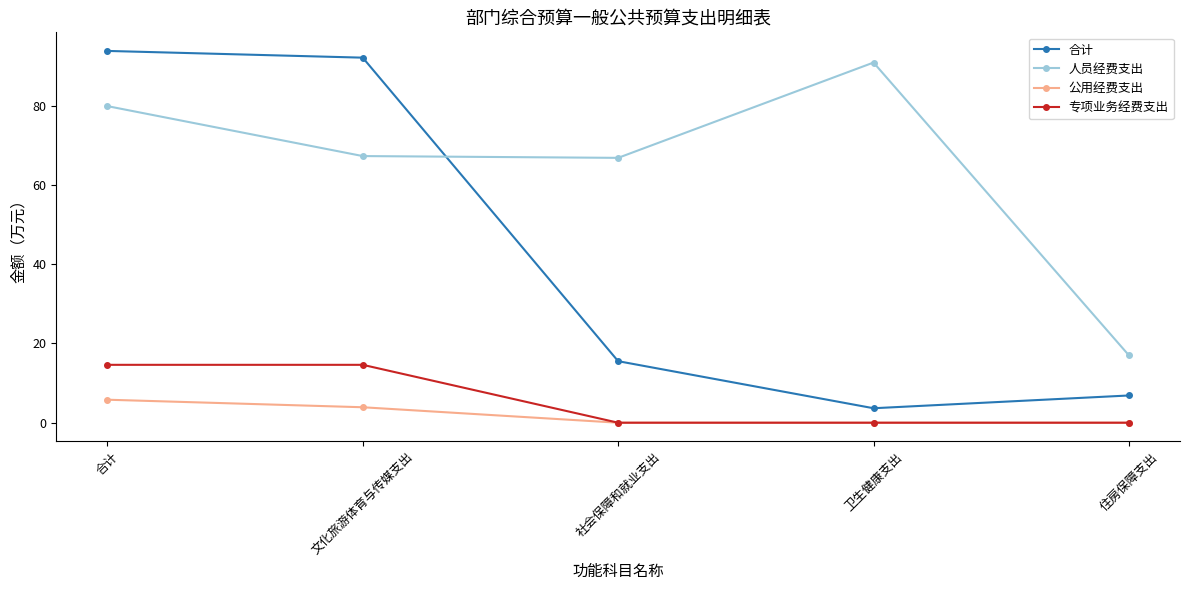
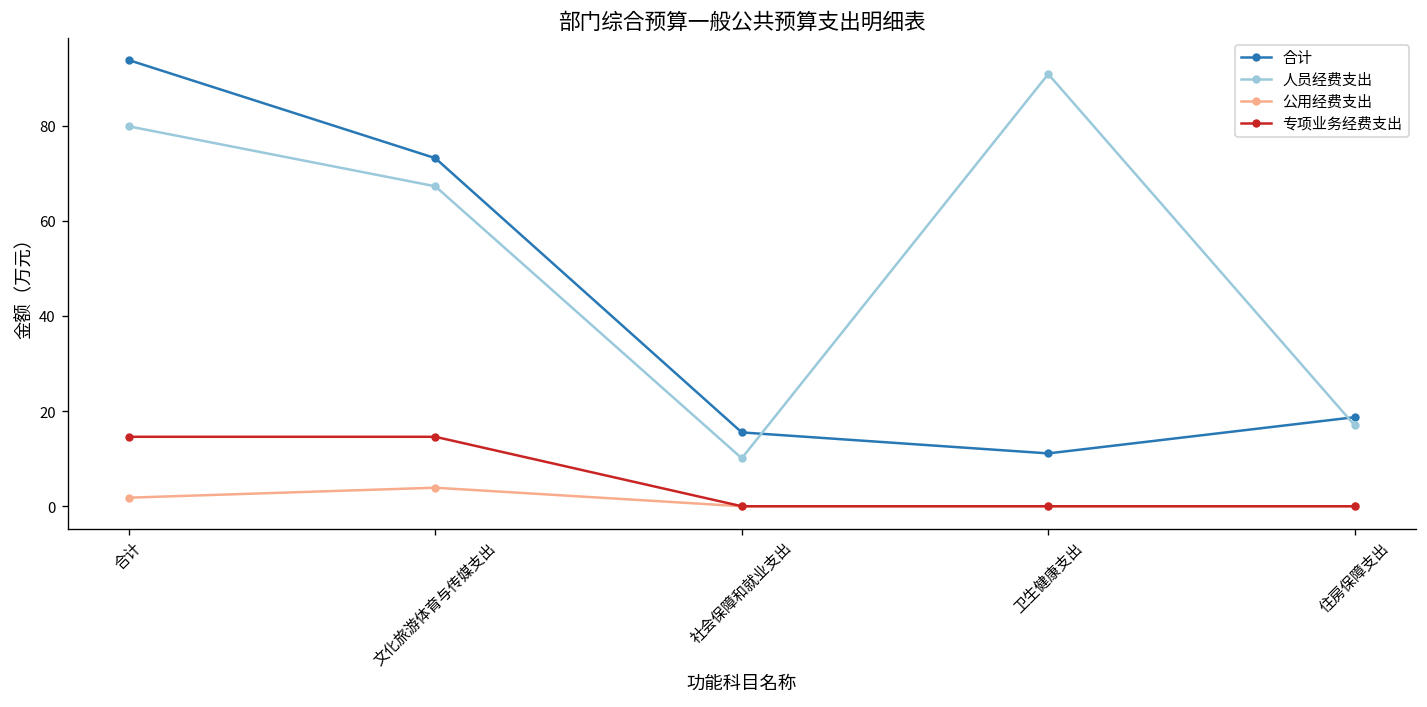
公用经费支出, 合计: 6 -> 2
合计, 文化旅游体育与传媒支出: 92 -> 73
人员经费支出, 社会保障和就业支出: 67 -> 10
合计, 卫生健康支出: 4 -> 11
合计, 住房保障支出: 7 -> 19
